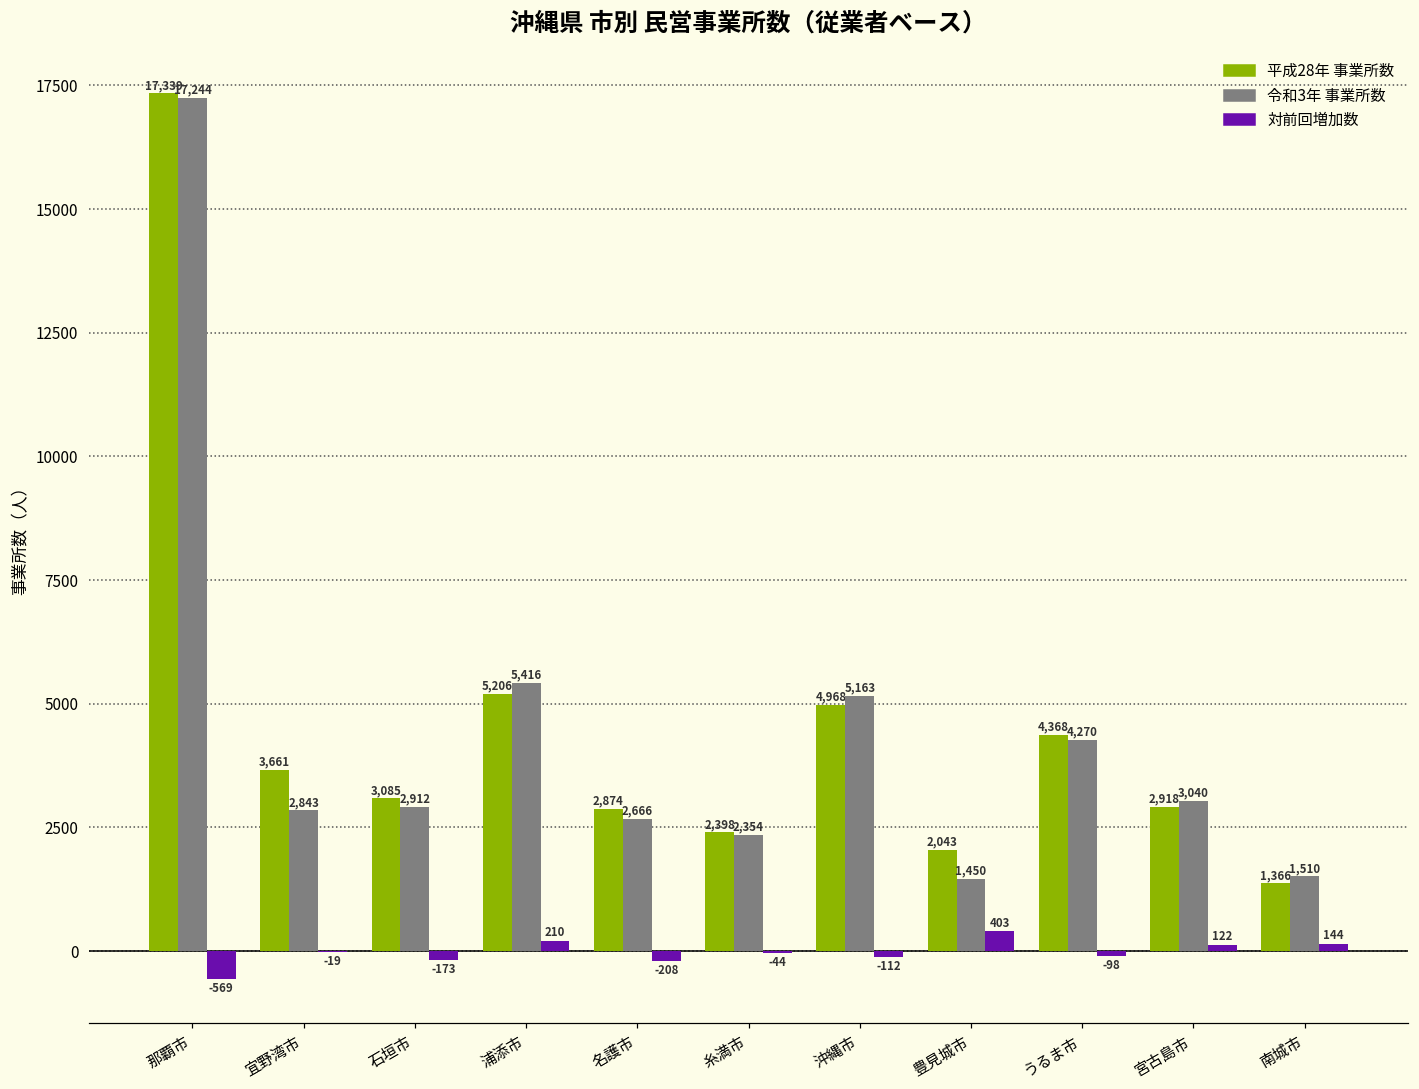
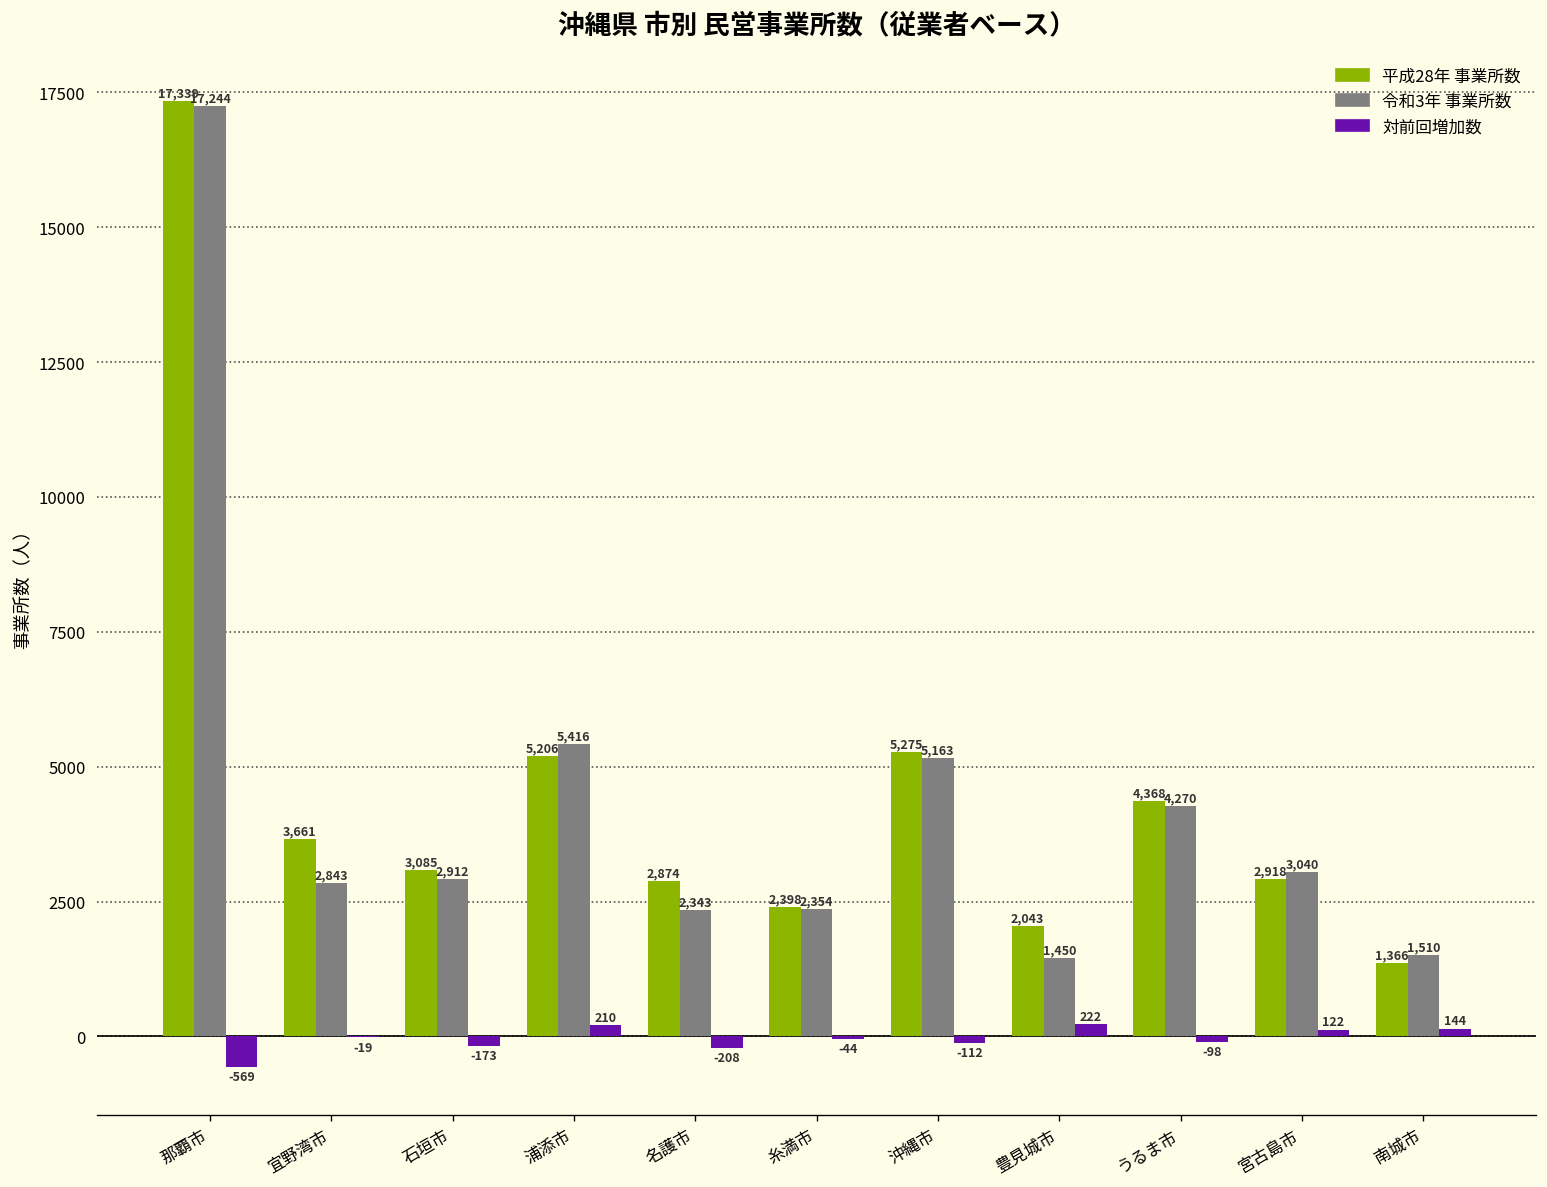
令和3年 事業所数, 名護市: 2,666 -> 2,343
平成28年 事業所数, 沖縄市: 4,968 -> 5,275
対前回増加数, 豊見城市: 403 -> 222
